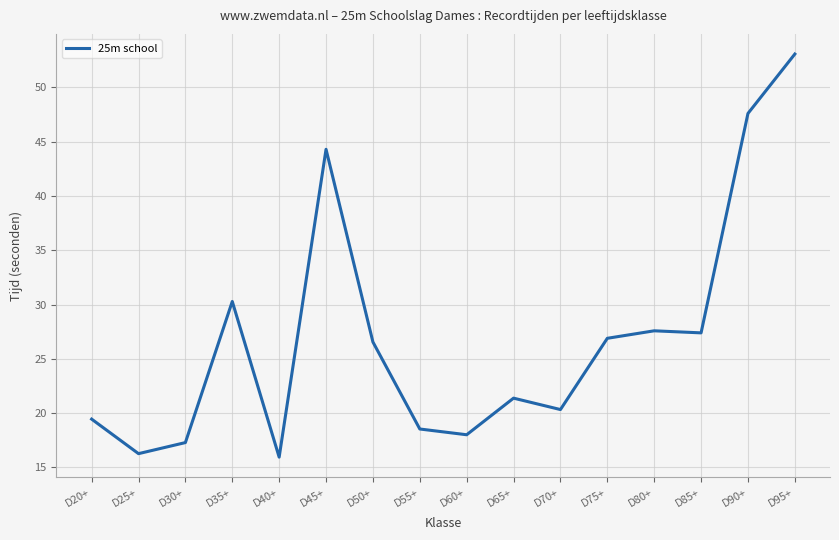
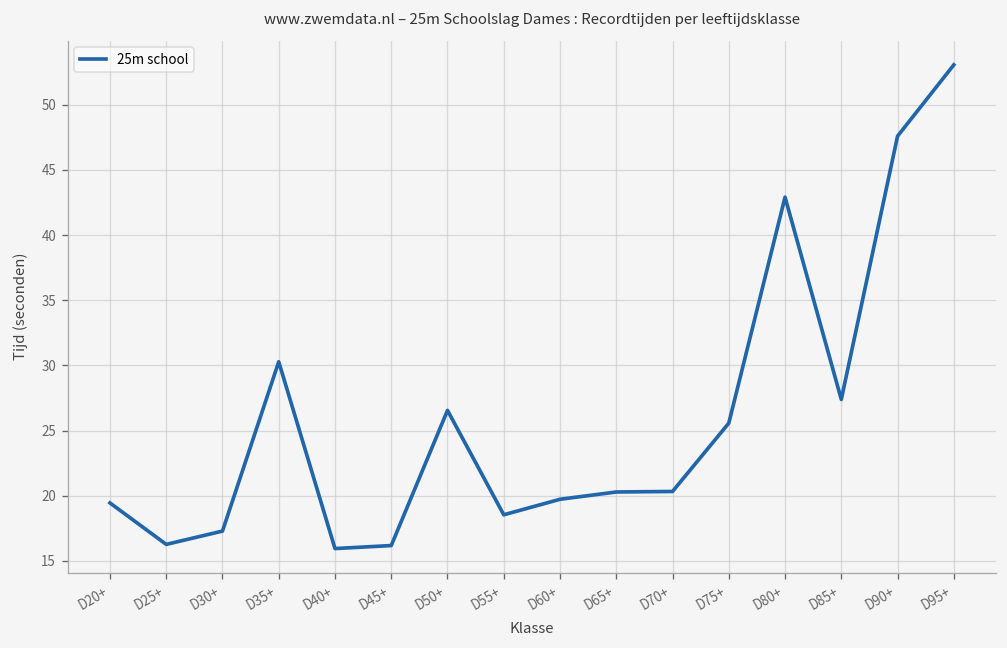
D45+: 44.3 -> 16.2
D60+: 18.0 -> 19.7
D65+: 21.4 -> 20.3
D75+: 26.9 -> 25.6
D80+: 27.6 -> 42.9
